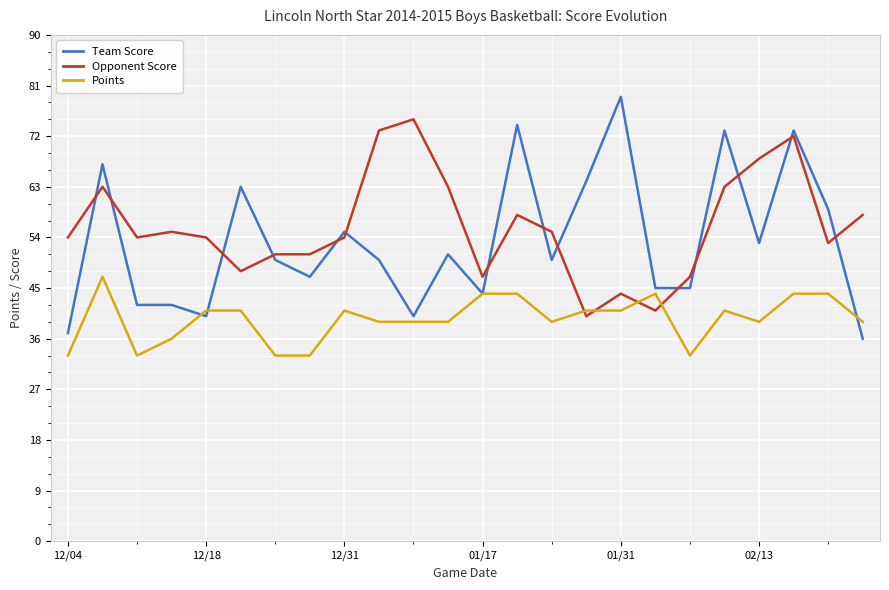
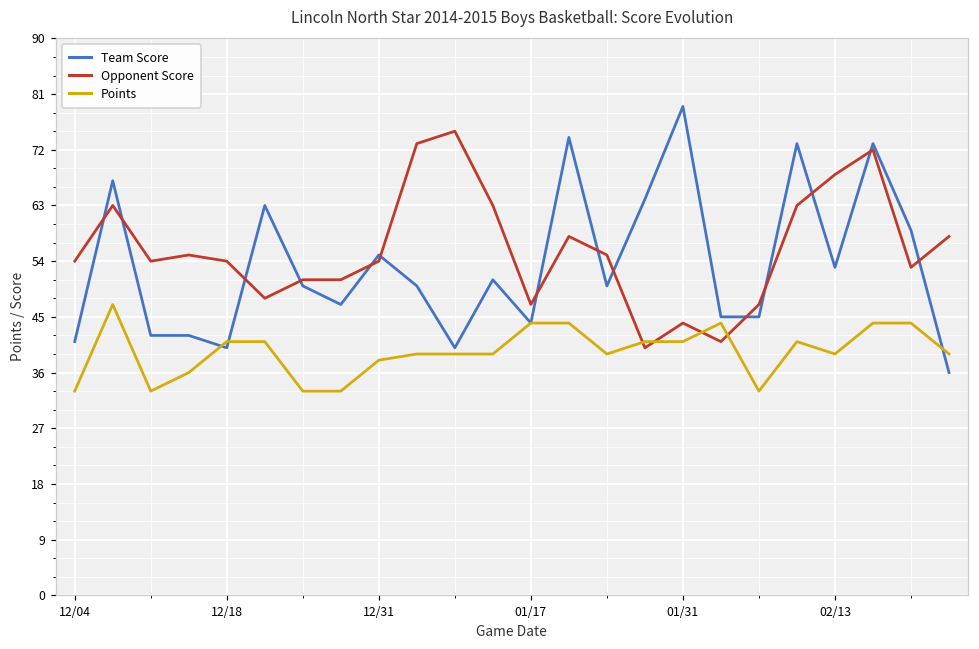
Team Score, 12/04: 37 -> 41
Points, 12/31: 41 -> 38
